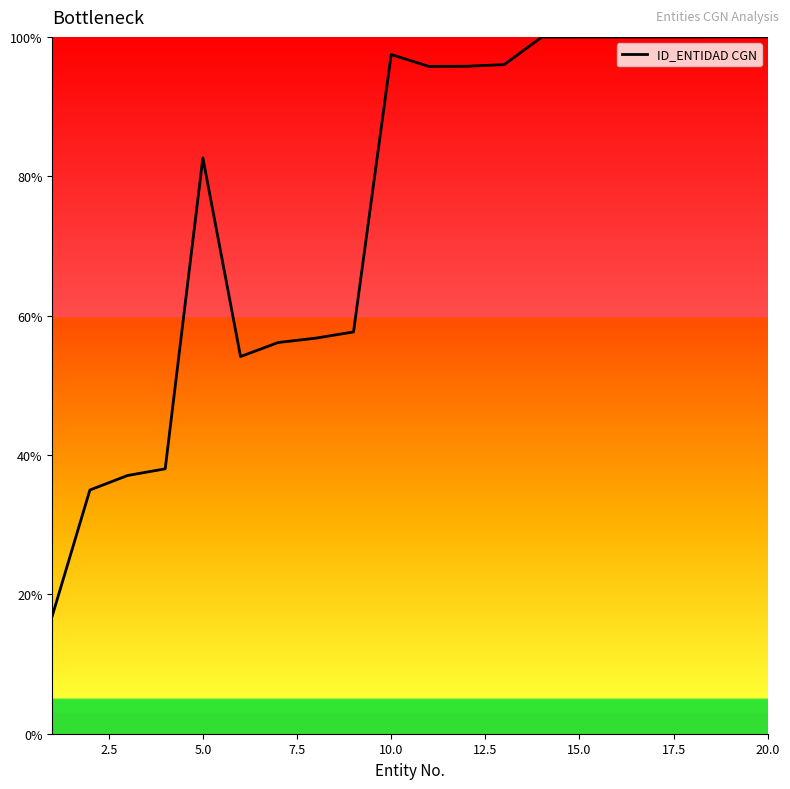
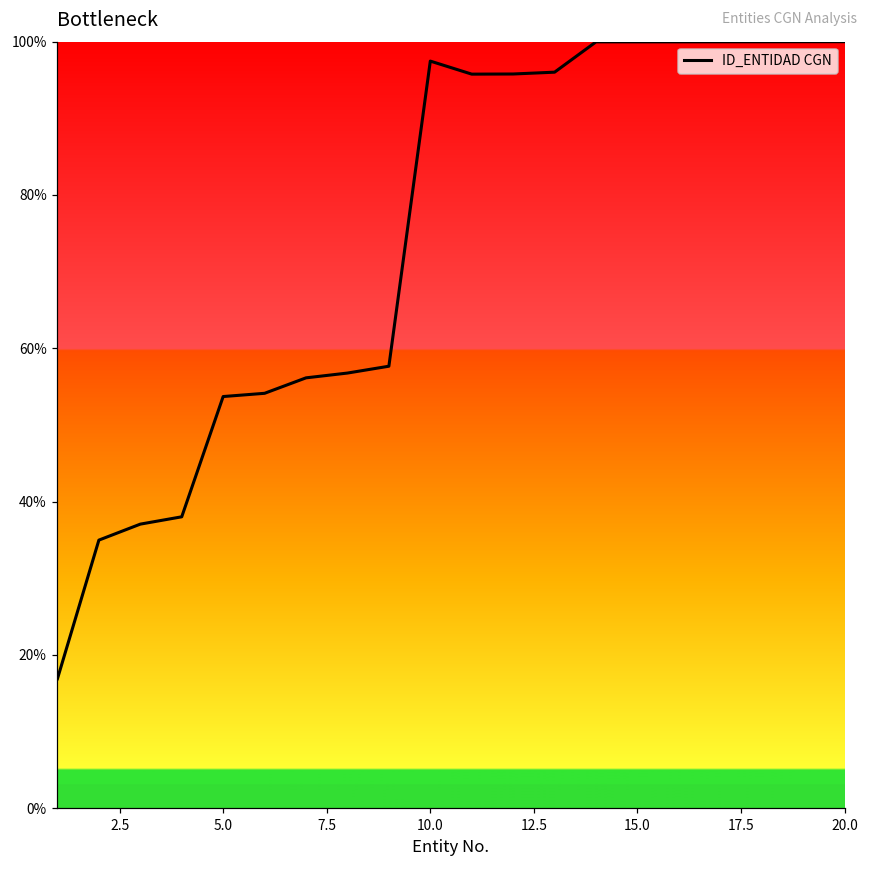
5.0: 83% -> 54%
